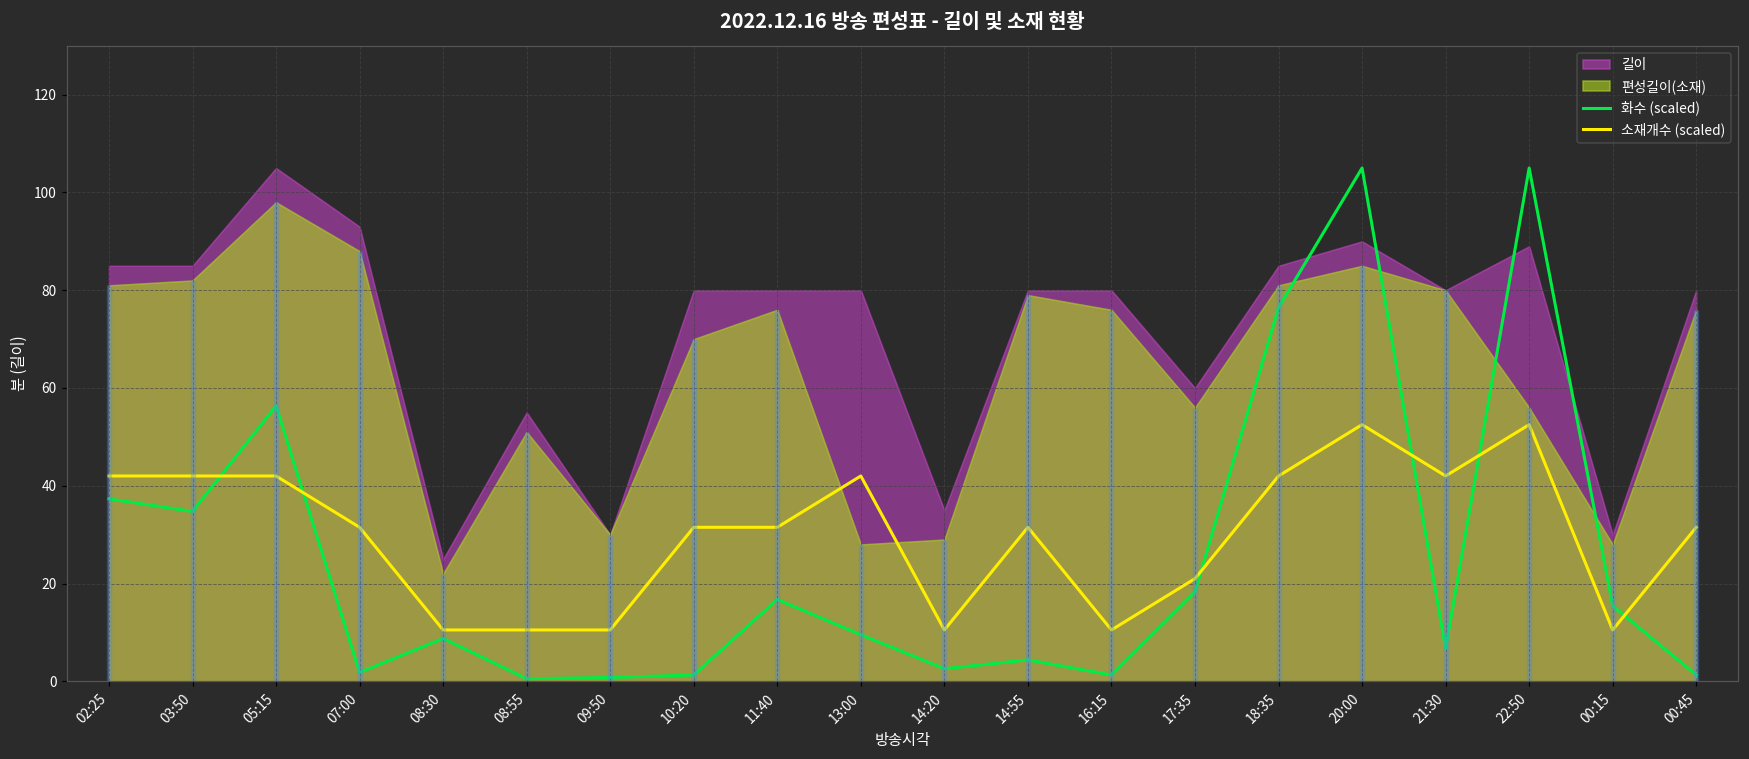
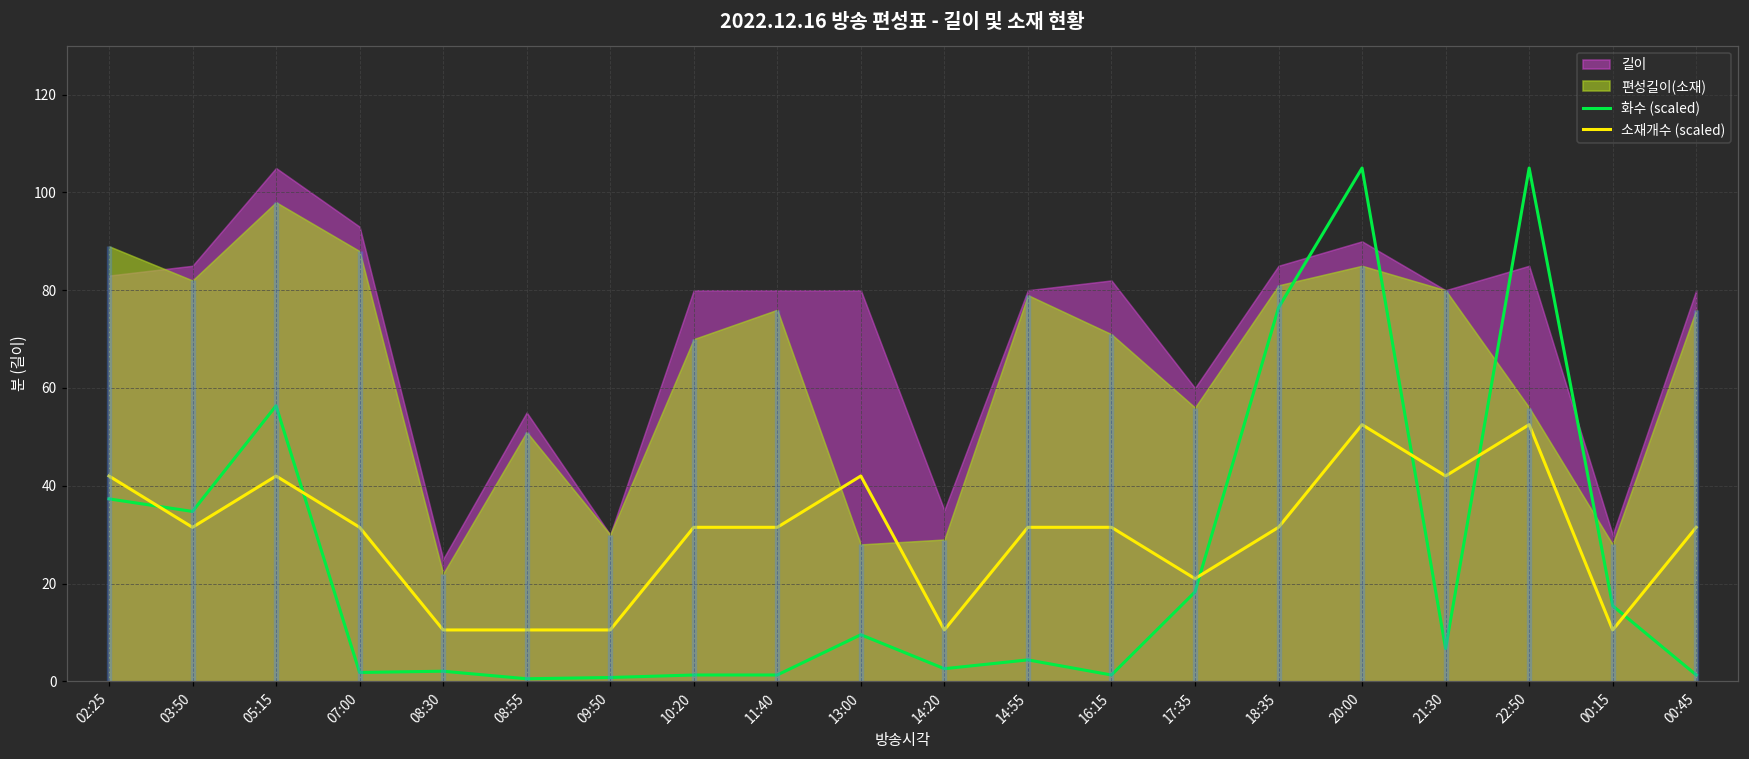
길이, 02:25: 85 -> 83
편성길이(소재), 02:25: 81 -> 89
소재개수 (scaled), 03:50: 42 -> 32
화수 (scaled), 08:30: 9 -> 2
화수 (scaled), 11:40: 17 -> 1
길이, 16:15: 80 -> 82
소재개수 (scaled), 16:15: 11 -> 32
편성길이(소재), 16:15: 76 -> 71
소재개수 (scaled), 18:35: 42 -> 32
길이, 22:50: 89 -> 85
